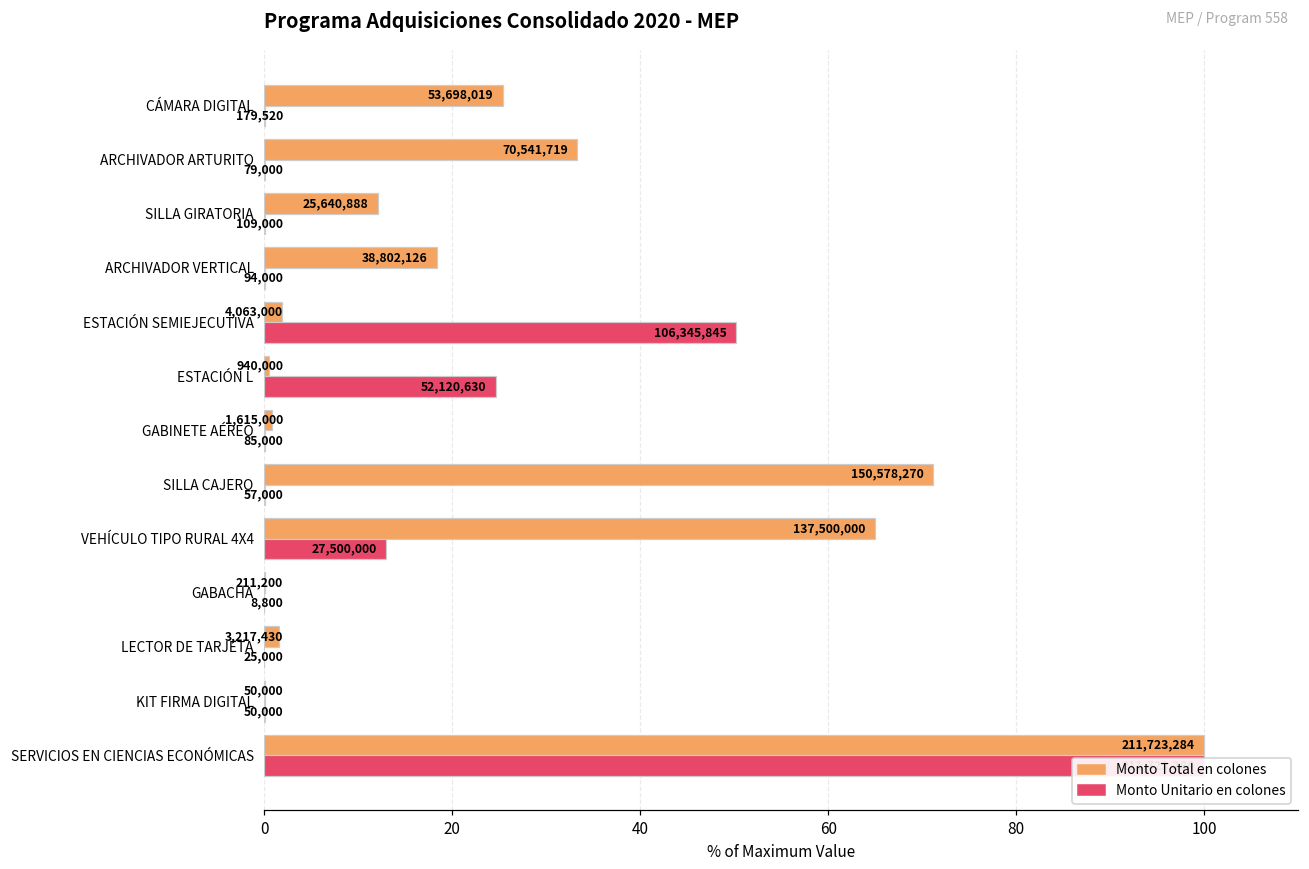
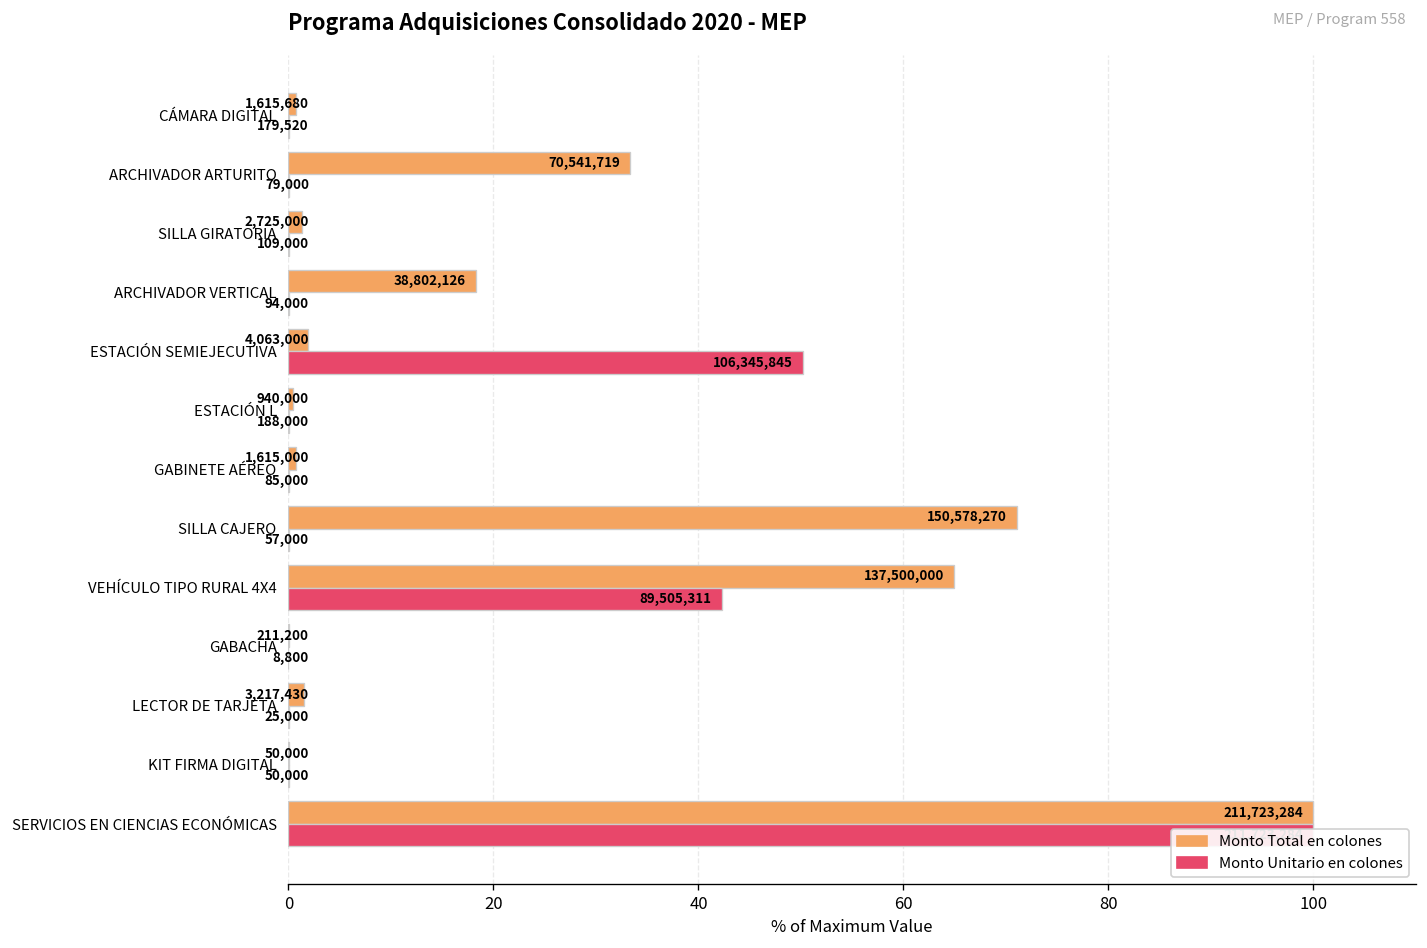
Monto Total en colones, CÁMARA DIGITAL: 53,698,019 -> 1,615,680
Monto Total en colones, SILLA GIRATORIA: 25,640,888 -> 2,725,000
Monto Unitario en colones, ESTACIÓN L: 52,120,630 -> 188,000
Monto Unitario en colones, VEHÍCULO TIPO RURAL 4X4: 27,500,000 -> 89,505,311
